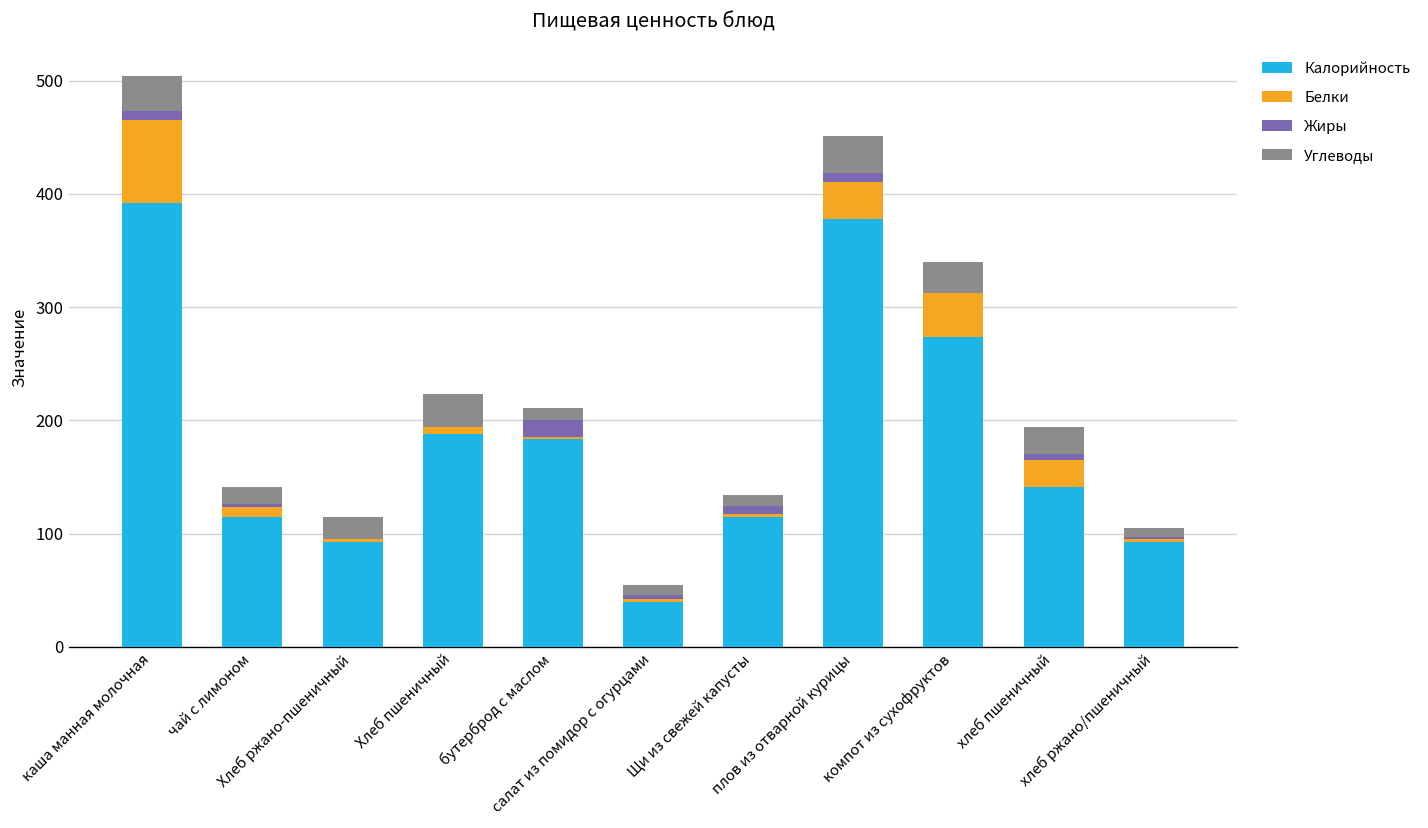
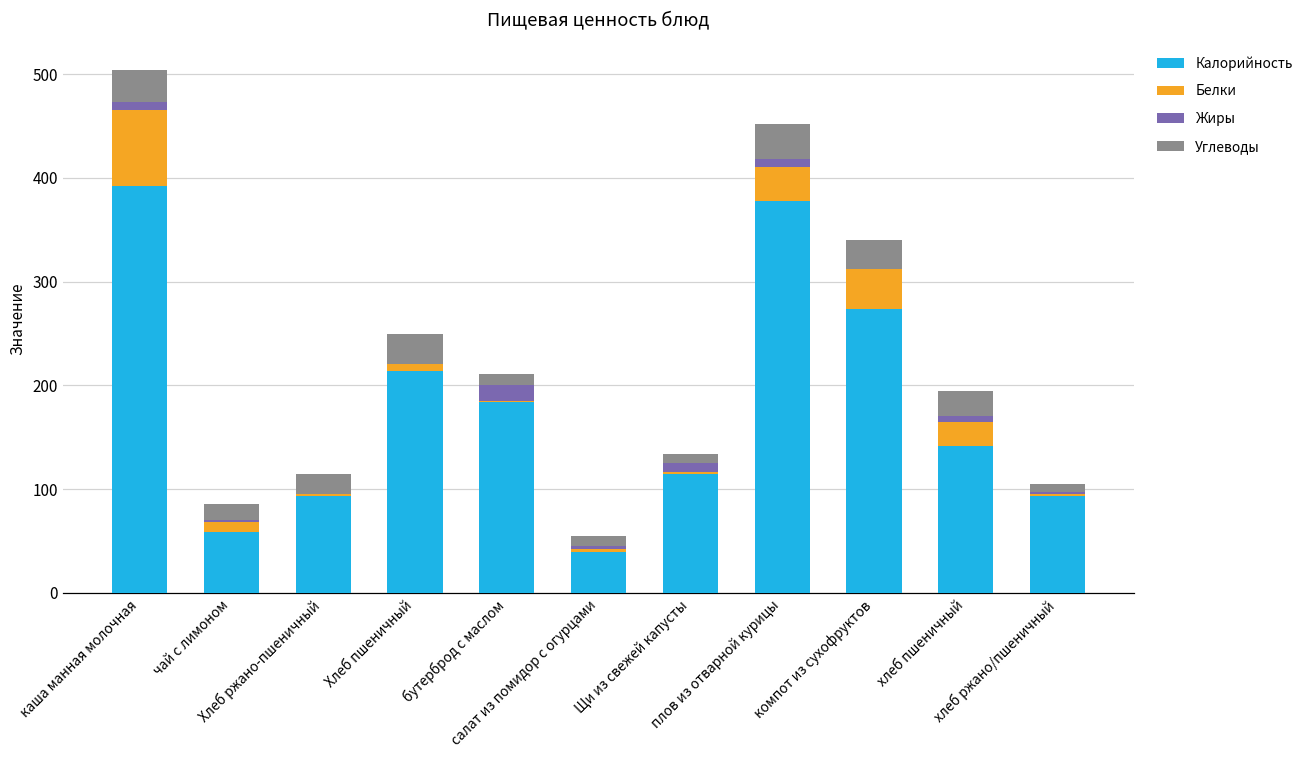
Калорийность, чай с лимоном: 110 -> 60
Калорийность, Хлеб пшеничный: 190 -> 210
